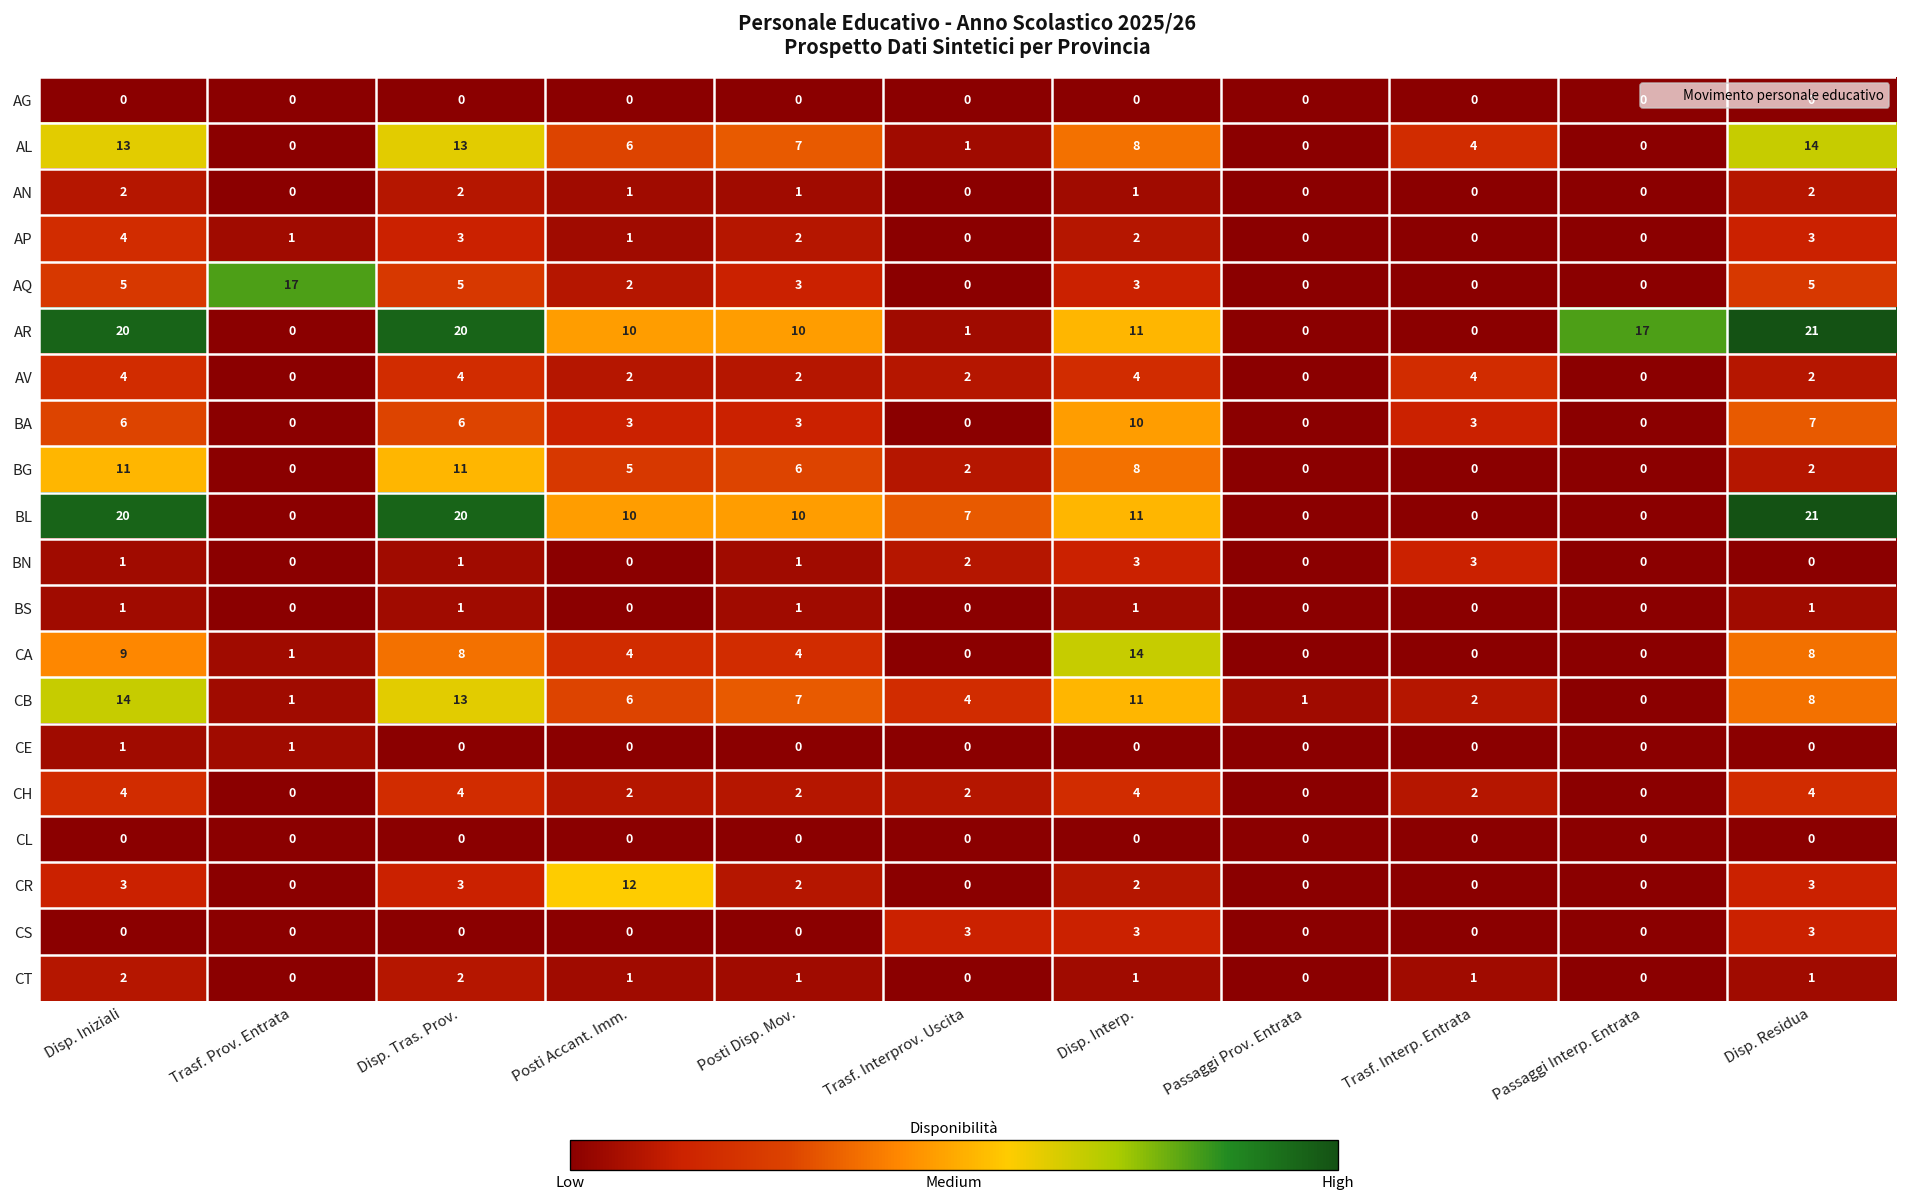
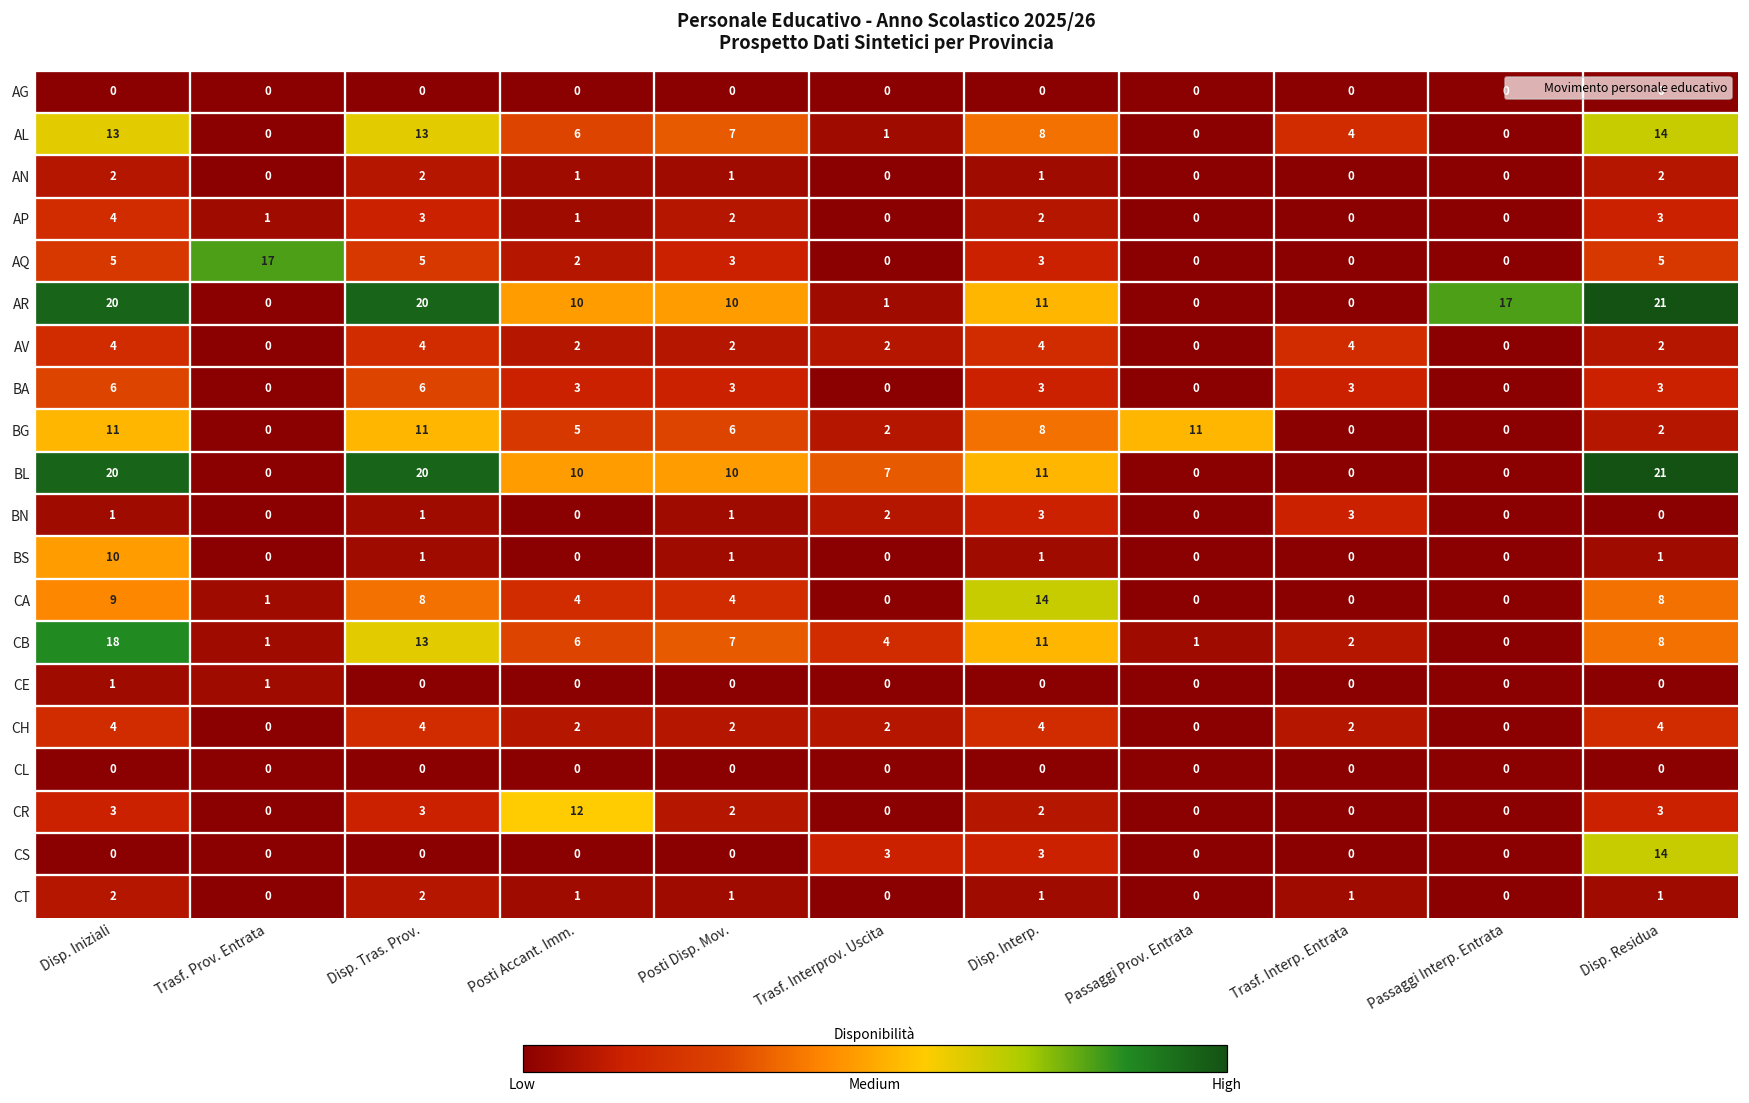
BA, Disp. Interp.: 10 -> 3
BA, Disp. Residua: 7 -> 3
BG, Passaggi Prov. Entrata: 0 -> 11
BS, Disp. Iniziali: 1 -> 10
CB, Disp. Iniziali: 14 -> 18
CS, Disp. Residua: 3 -> 14
